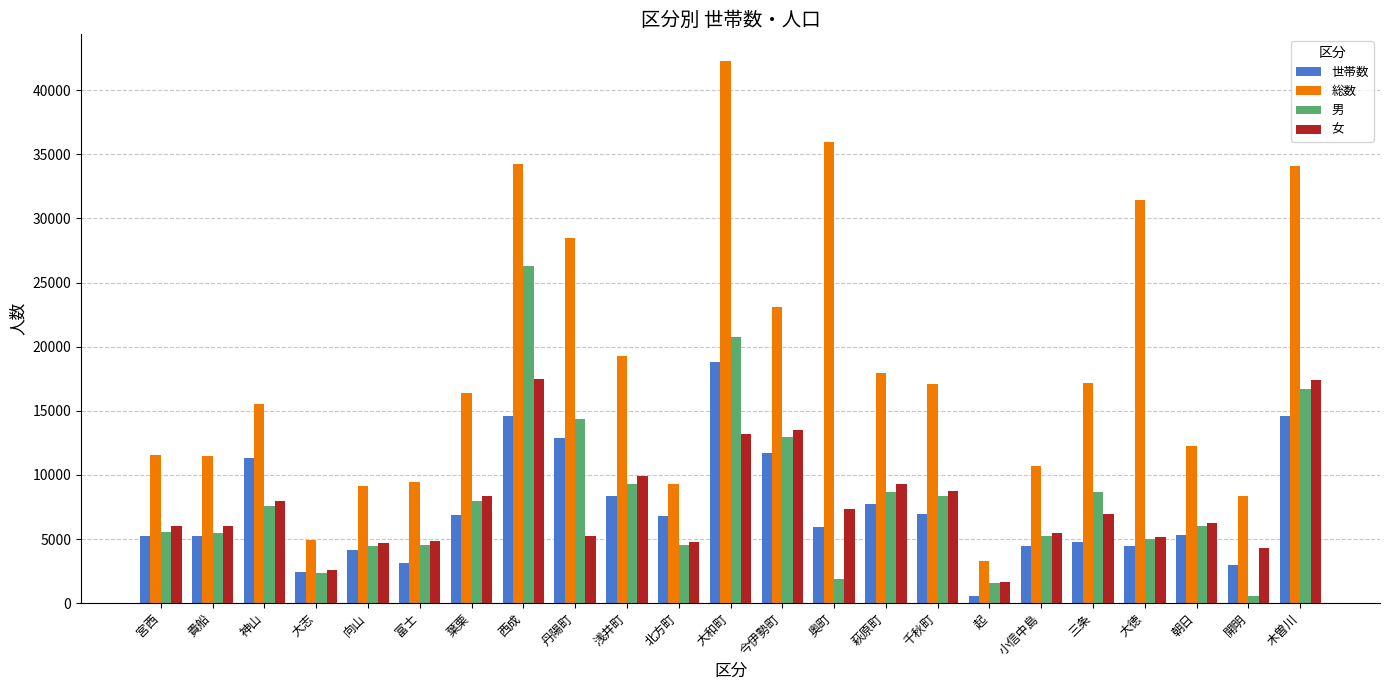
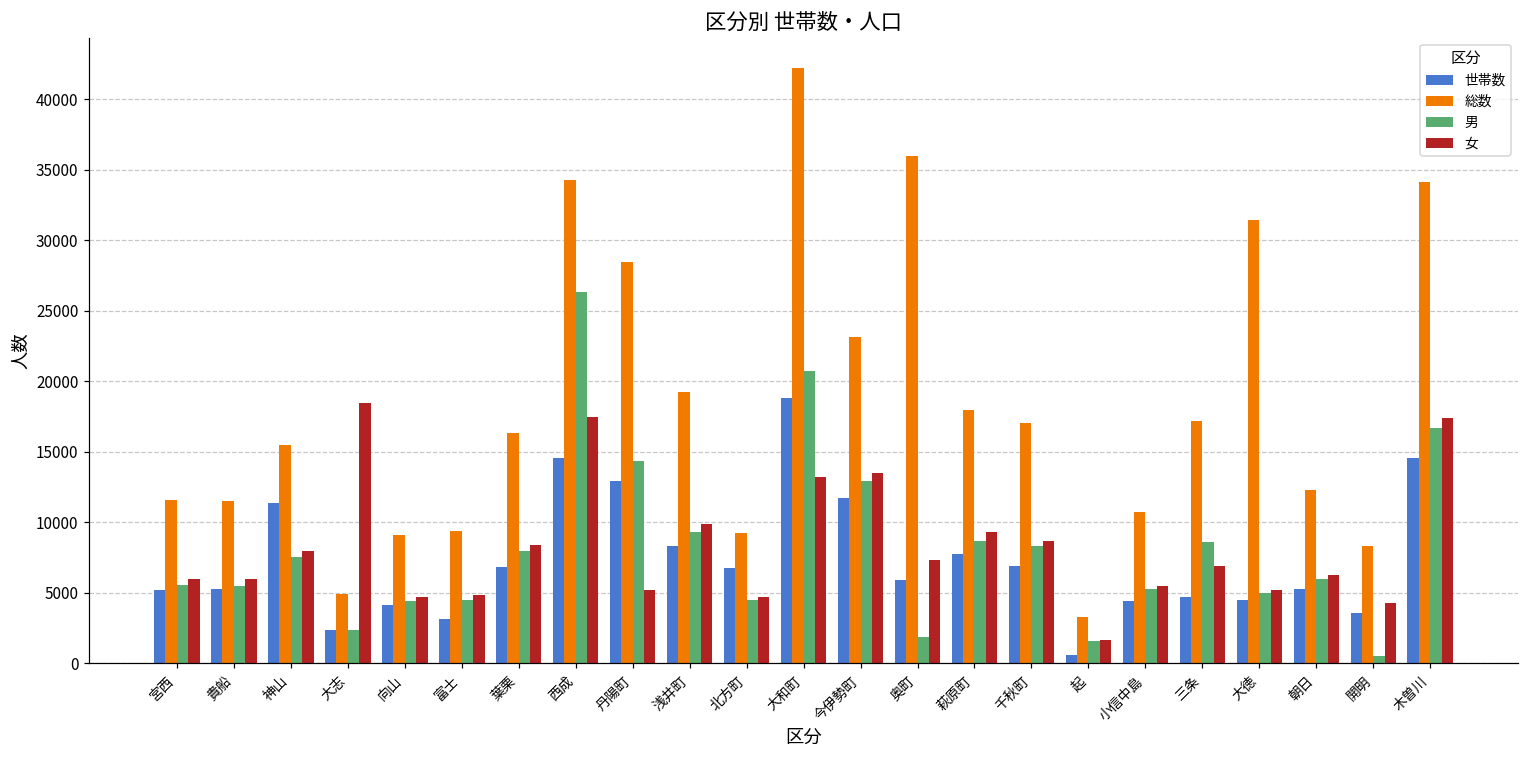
女, 大志: 2600 -> 18500
世帯数, 開明: 3000 -> 3600
